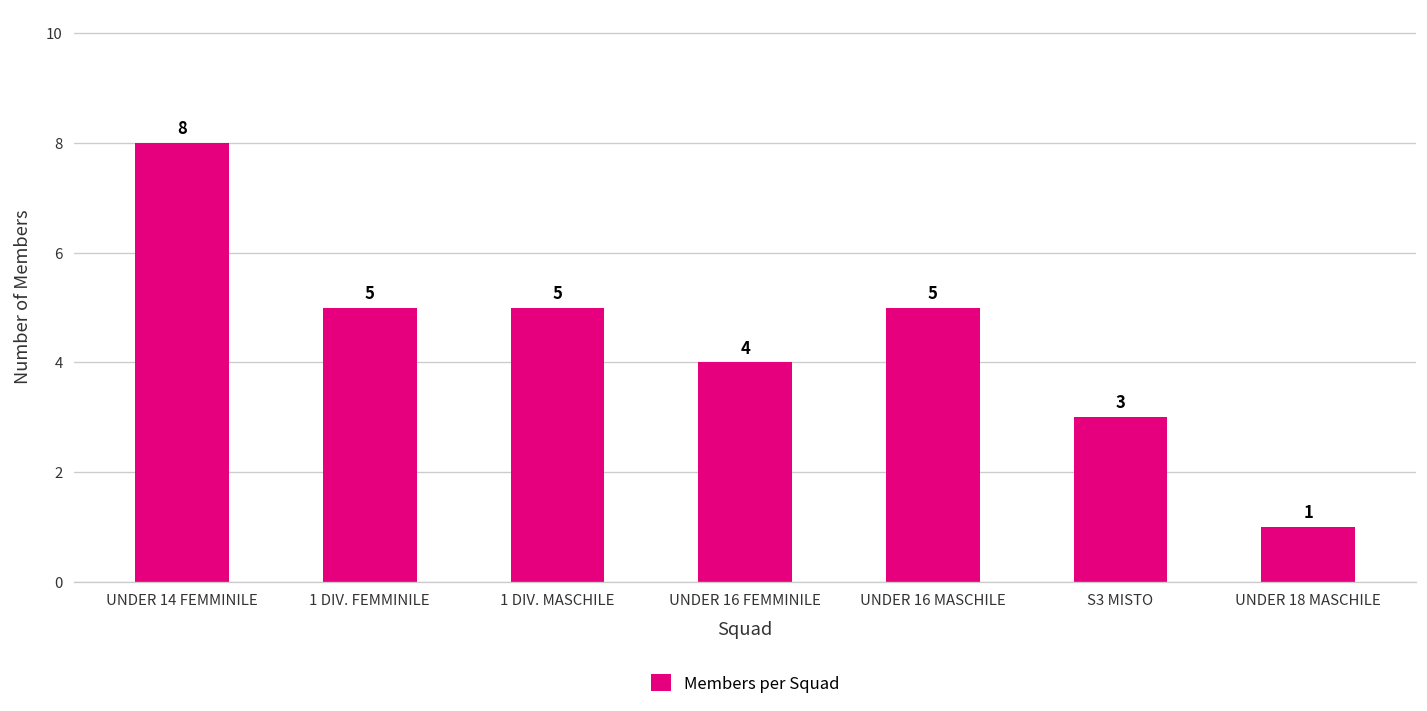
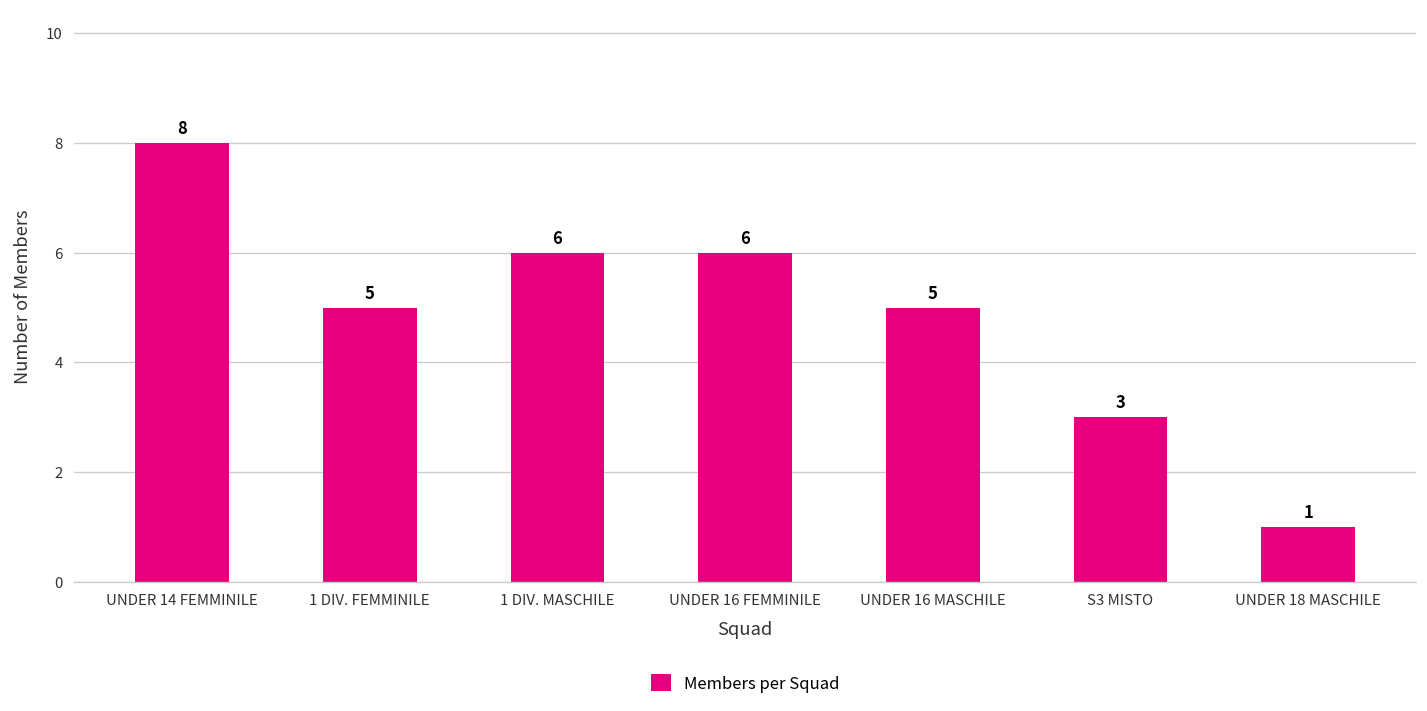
1 DIV. MASCHILE: 5 -> 6
UNDER 16 FEMMINILE: 4 -> 6
